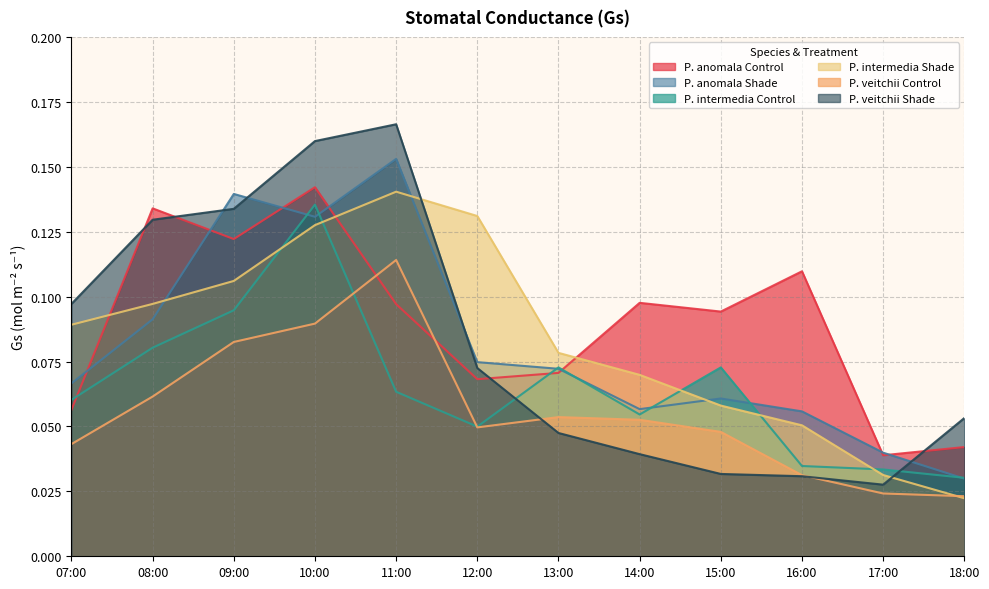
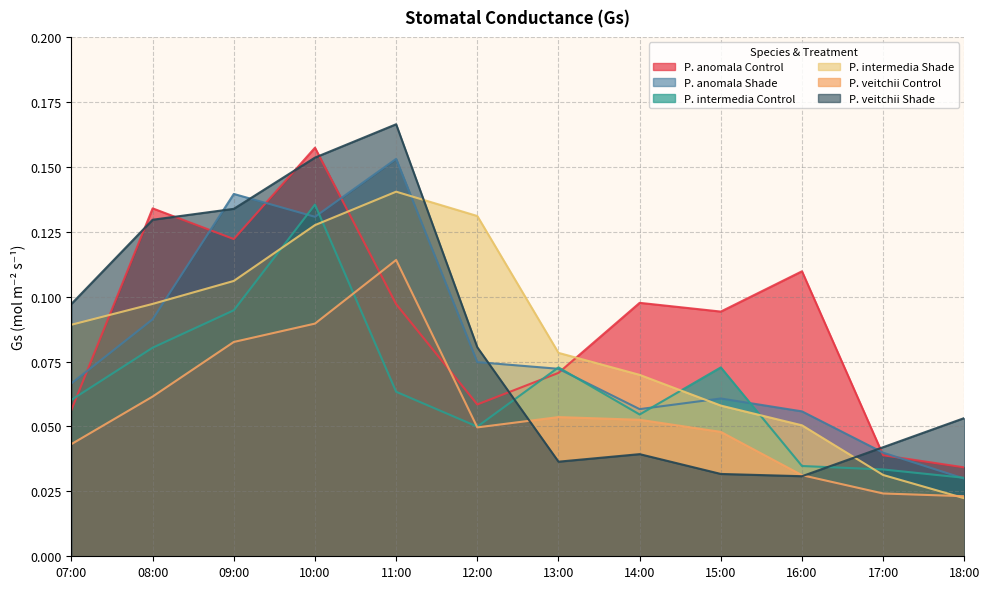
P. anomala Control, 10:00: 0.142 -> 0.157
P. veitchii Shade, 10:00: 0.160 -> 0.154
P. anomala Control, 12:00: 0.068 -> 0.058
P. veitchii Shade, 12:00: 0.073 -> 0.080
P. veitchii Shade, 13:00: 0.047 -> 0.036
P. veitchii Shade, 17:00: 0.028 -> 0.042
P. anomala Control, 18:00: 0.042 -> 0.034
